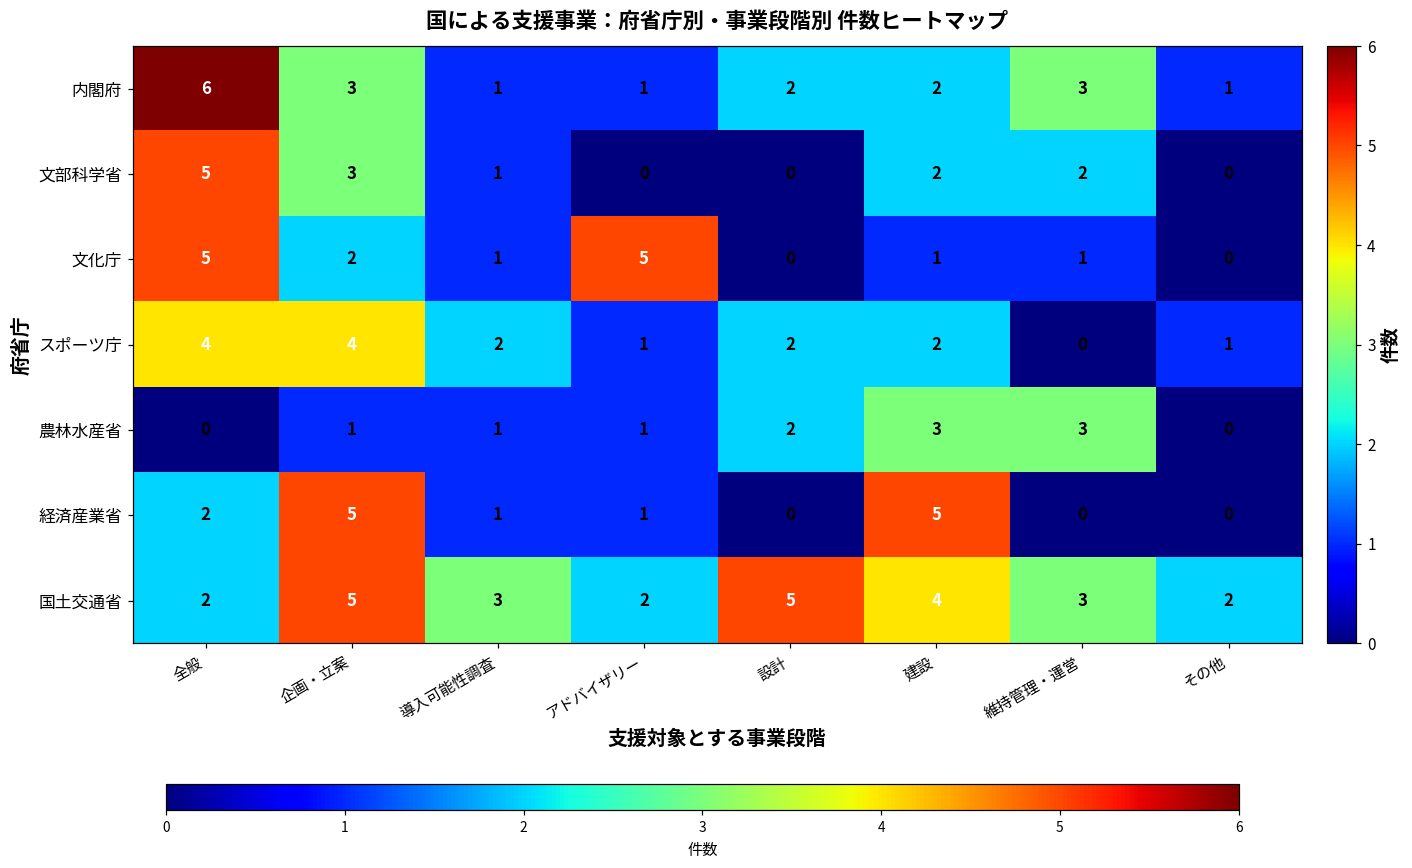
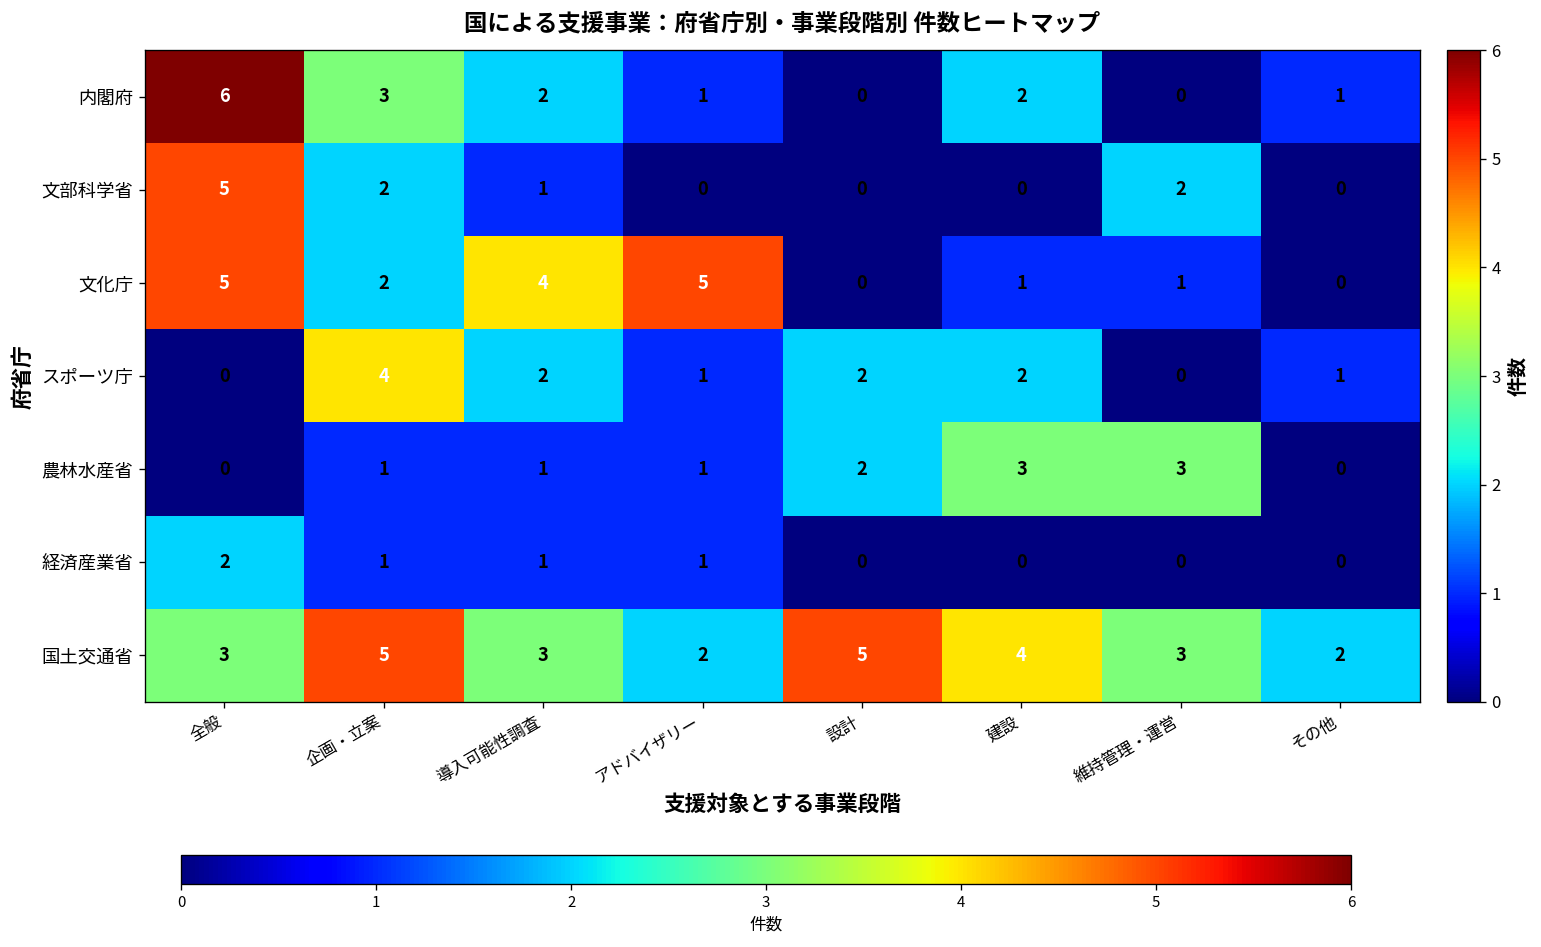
内閣府, 導入可能性調査: 1 -> 2
内閣府, 設計: 2 -> 0
内閣府, 維持管理・運営: 3 -> 0
文部科学省, 企画・立案: 3 -> 2
文部科学省, 建設: 2 -> 0
文化庁, 導入可能性調査: 1 -> 4
スポーツ庁, 全般: 4 -> 0
経済産業省, 企画・立案: 5 -> 1
経済産業省, 建設: 5 -> 0
国土交通省, 全般: 2 -> 3
